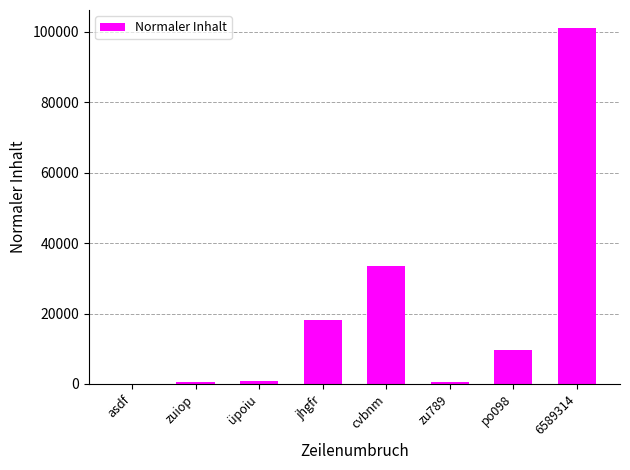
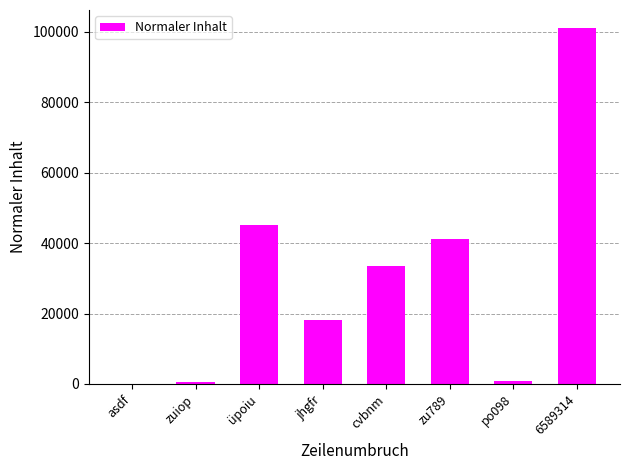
üpoiu: 1000 -> 45000
zu789: 0 -> 41000
po098: 10000 -> 1000
